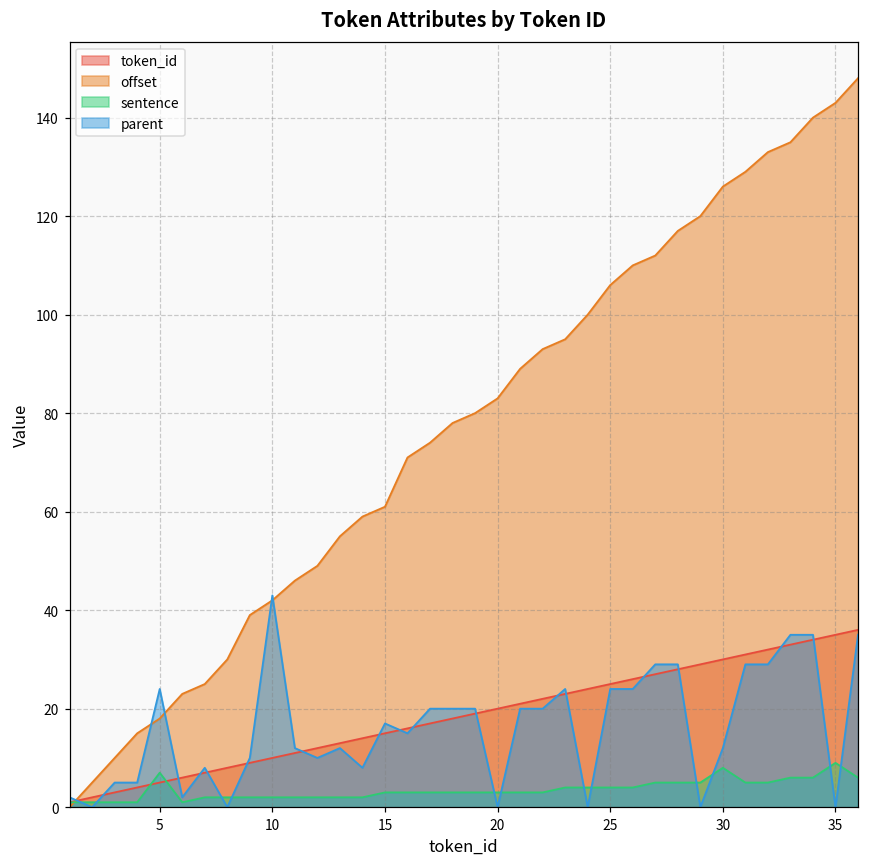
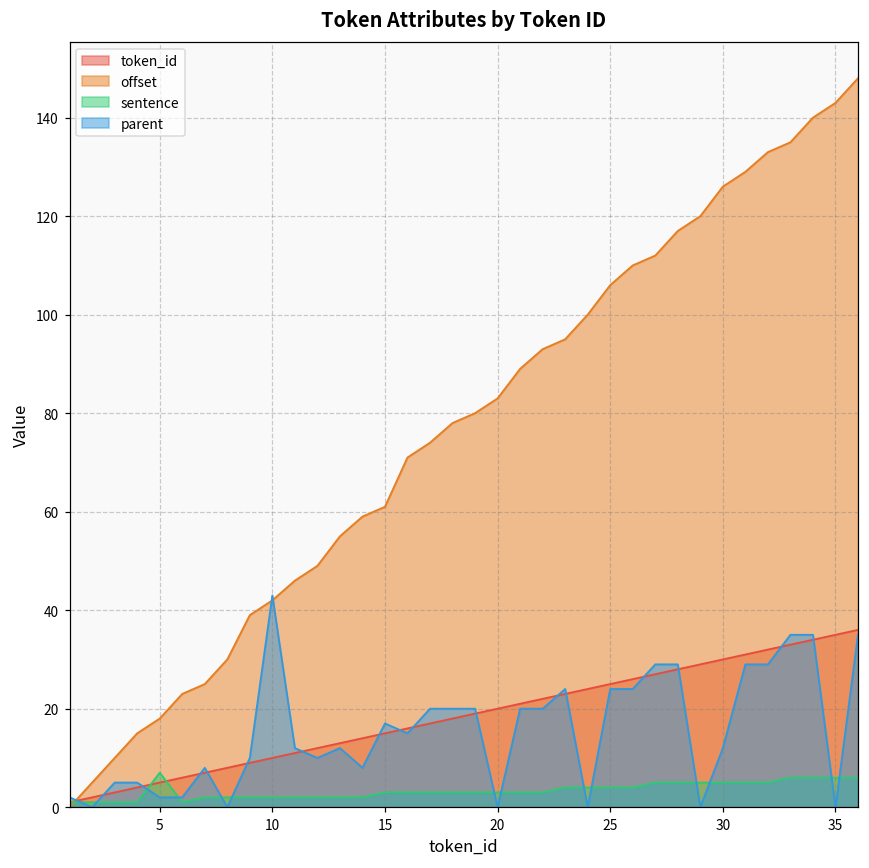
parent, 5: 24 -> 2
sentence, 30: 8 -> 5
sentence, 35: 9 -> 6
